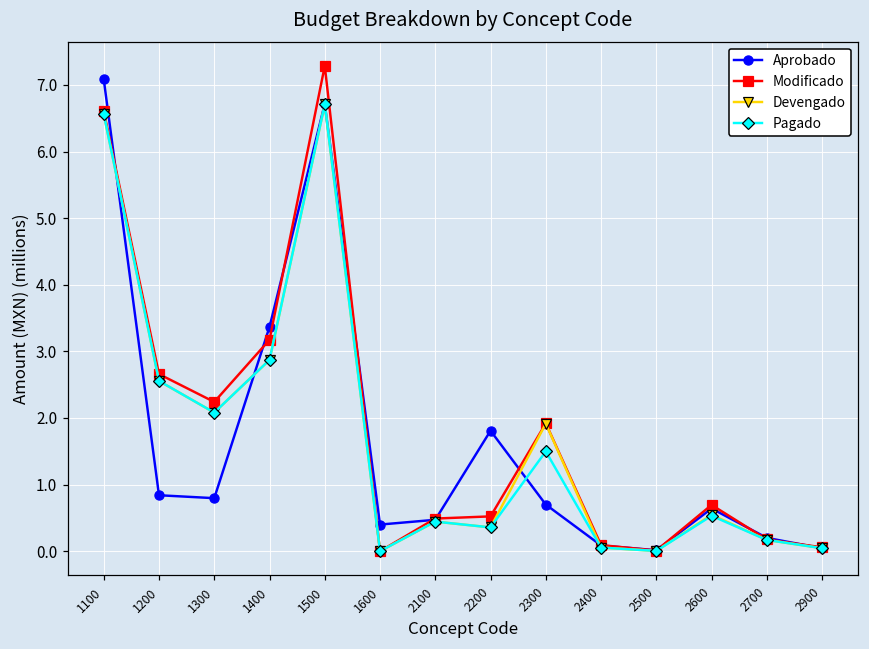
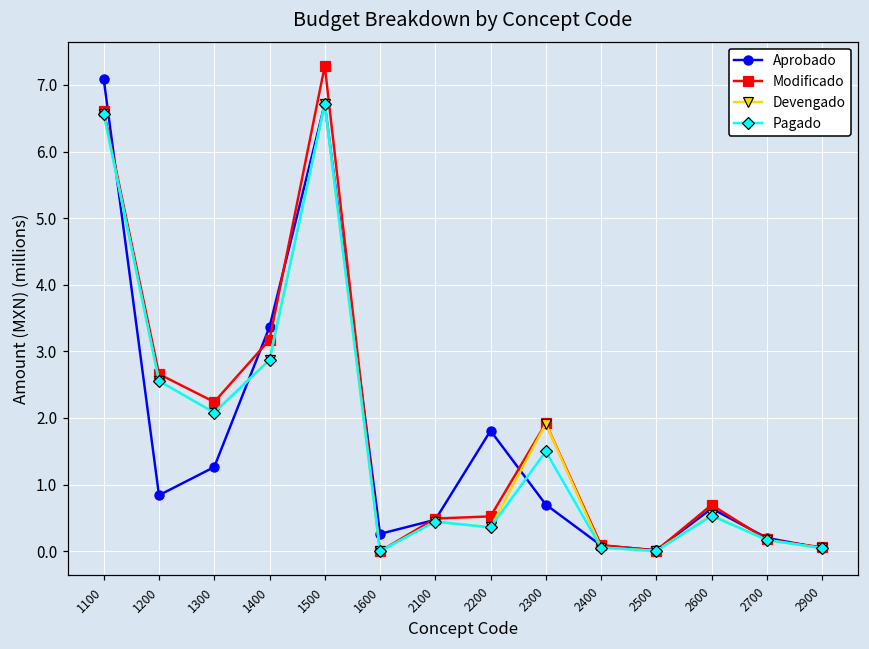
Aprobado, 1300: 0.8 -> 1.3
Aprobado, 1600: 0.4 -> 0.3
